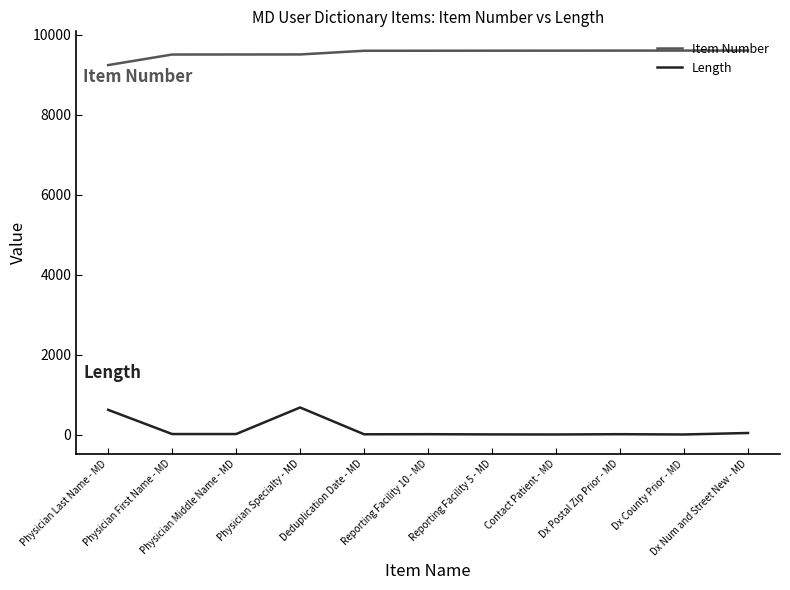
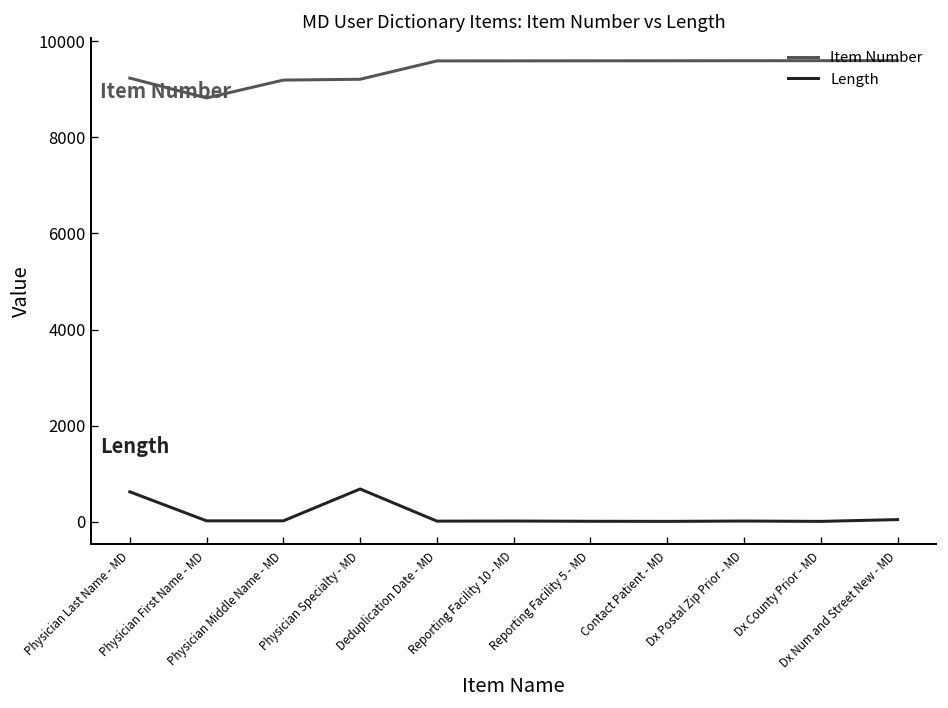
Item Number, Physician First Name - MD: 9500 -> 8800
Item Number, Physician Middle Name - MD: 9500 -> 9200
Item Number, Physician Specialty - MD: 9500 -> 9200
